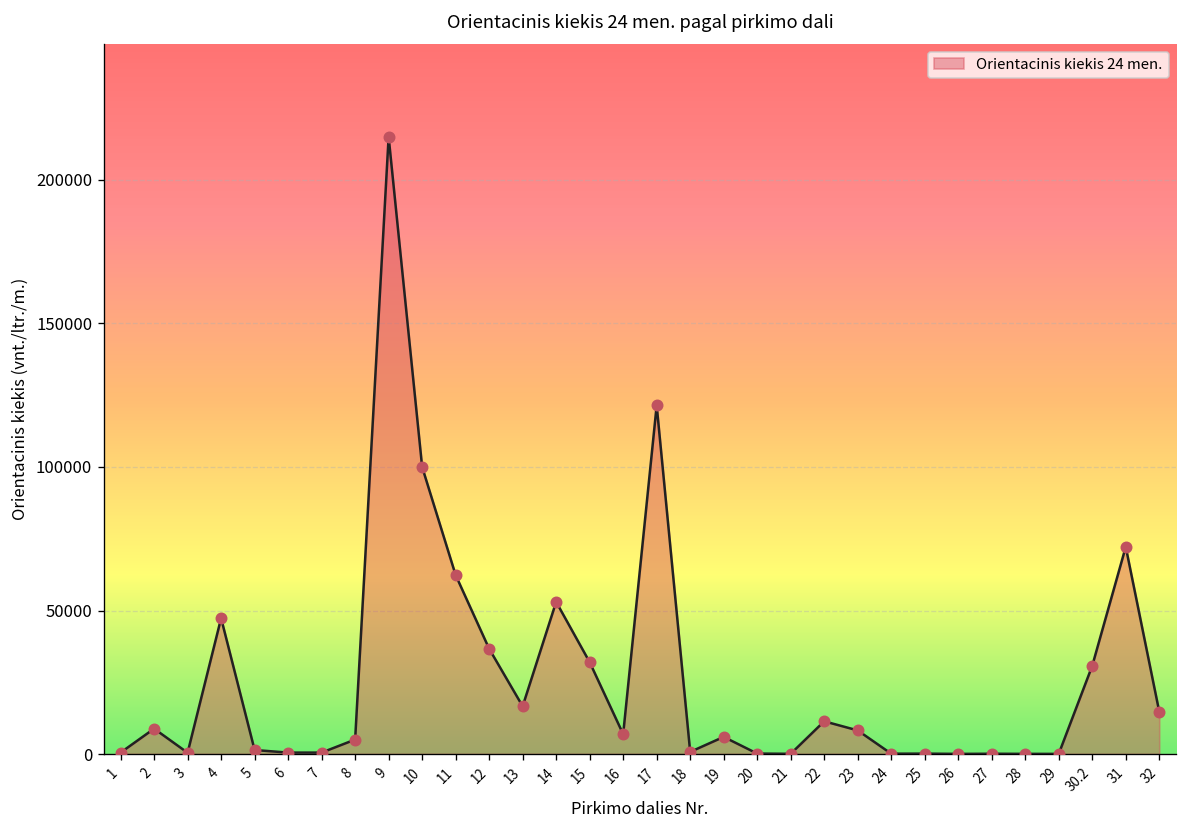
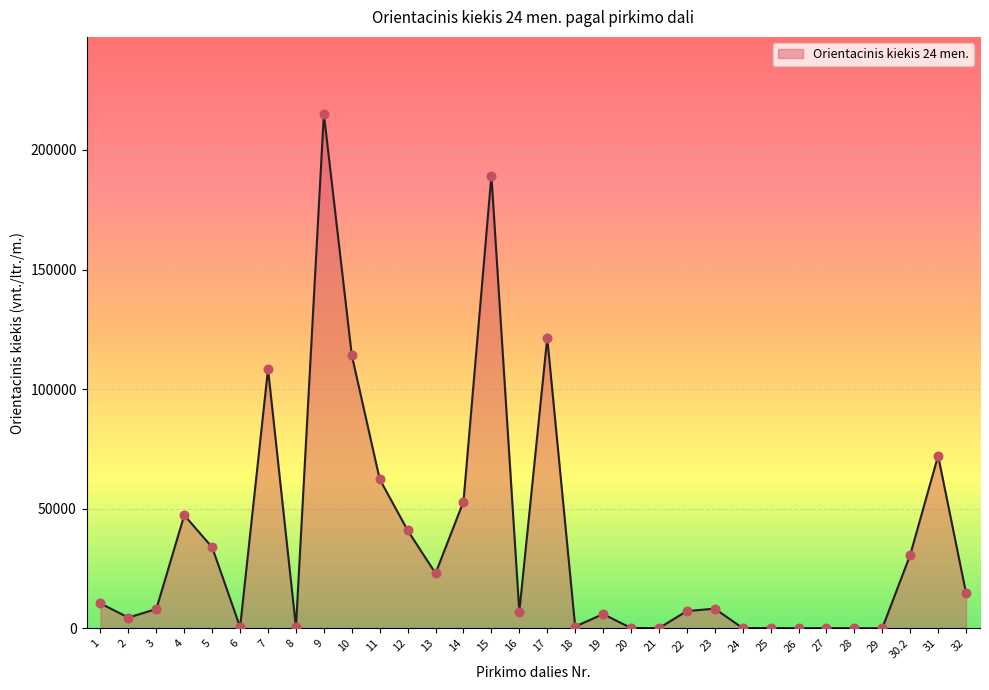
1: 1000 -> 10000
2: 9000 -> 5000
3: 0 -> 8000
5: 1000 -> 34000
7: 1000 -> 108000
8: 5000 -> 1000
10: 100000 -> 114000
12: 37000 -> 41000
13: 17000 -> 23000
15: 32000 -> 189000
22: 11000 -> 7000
